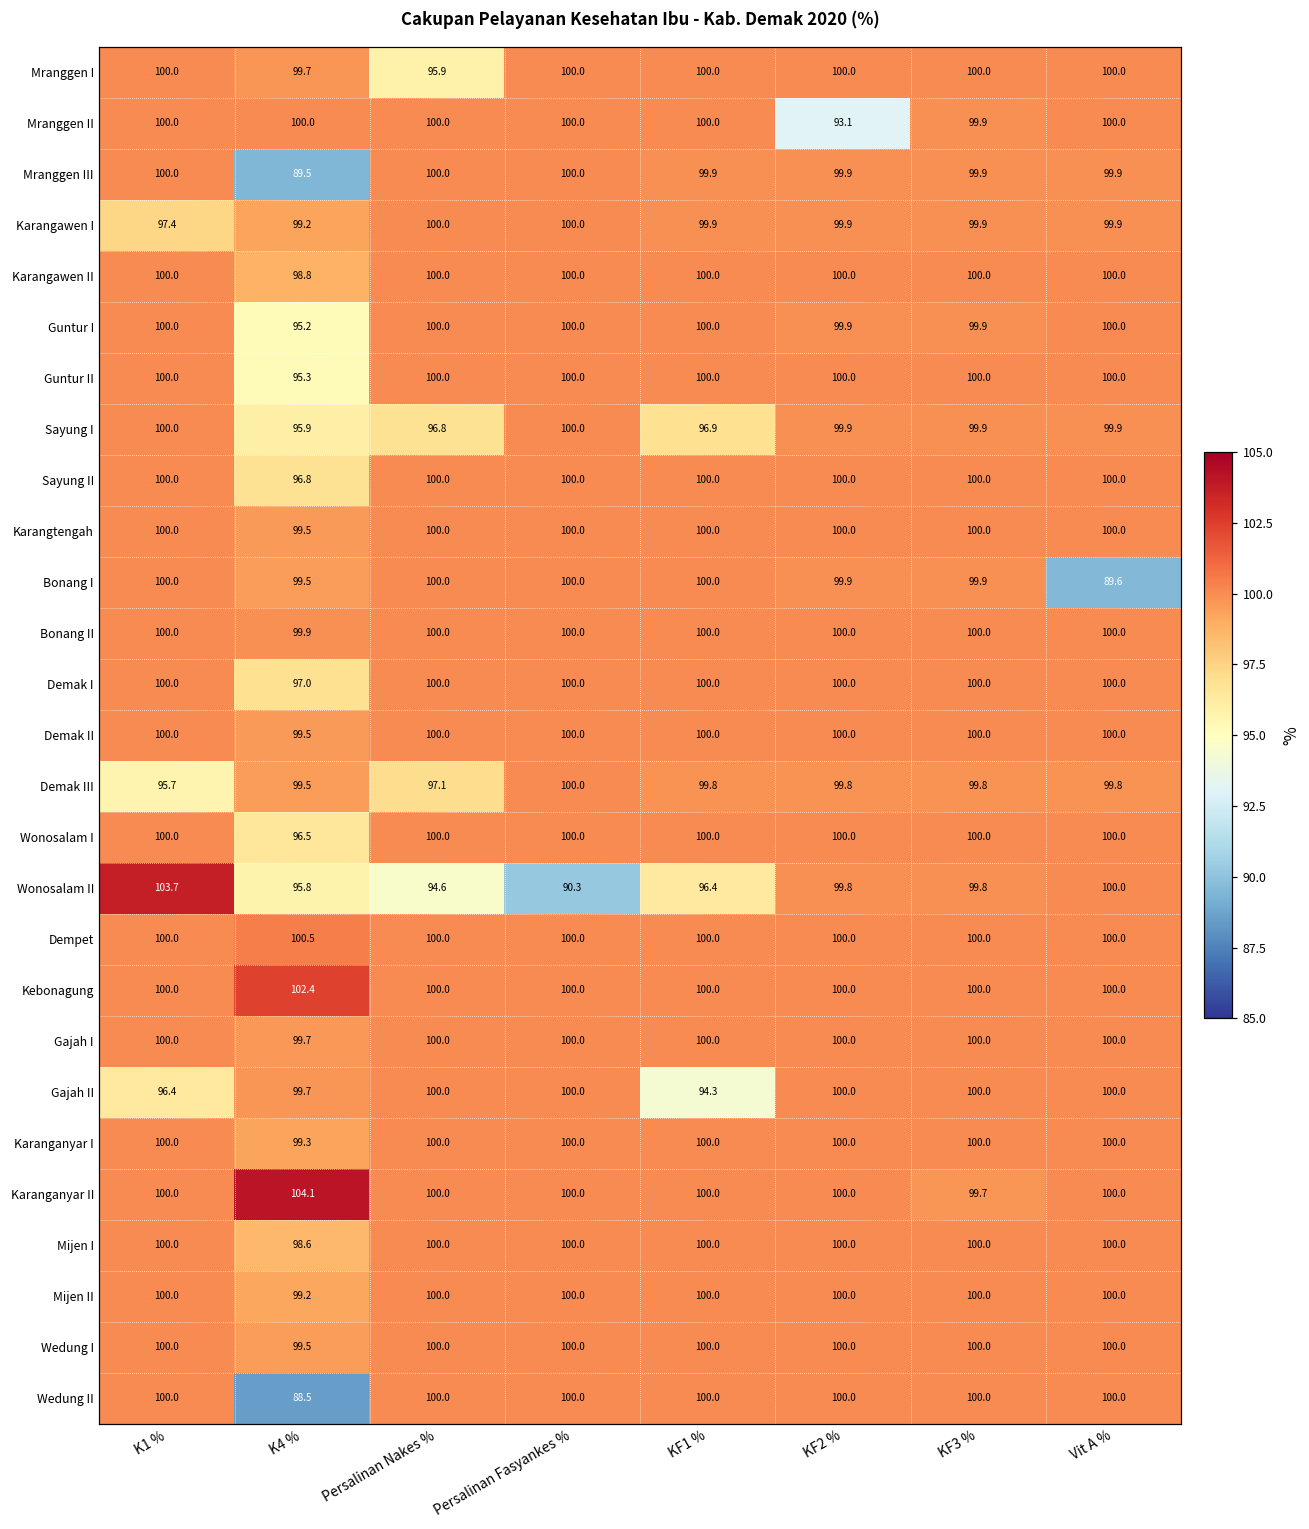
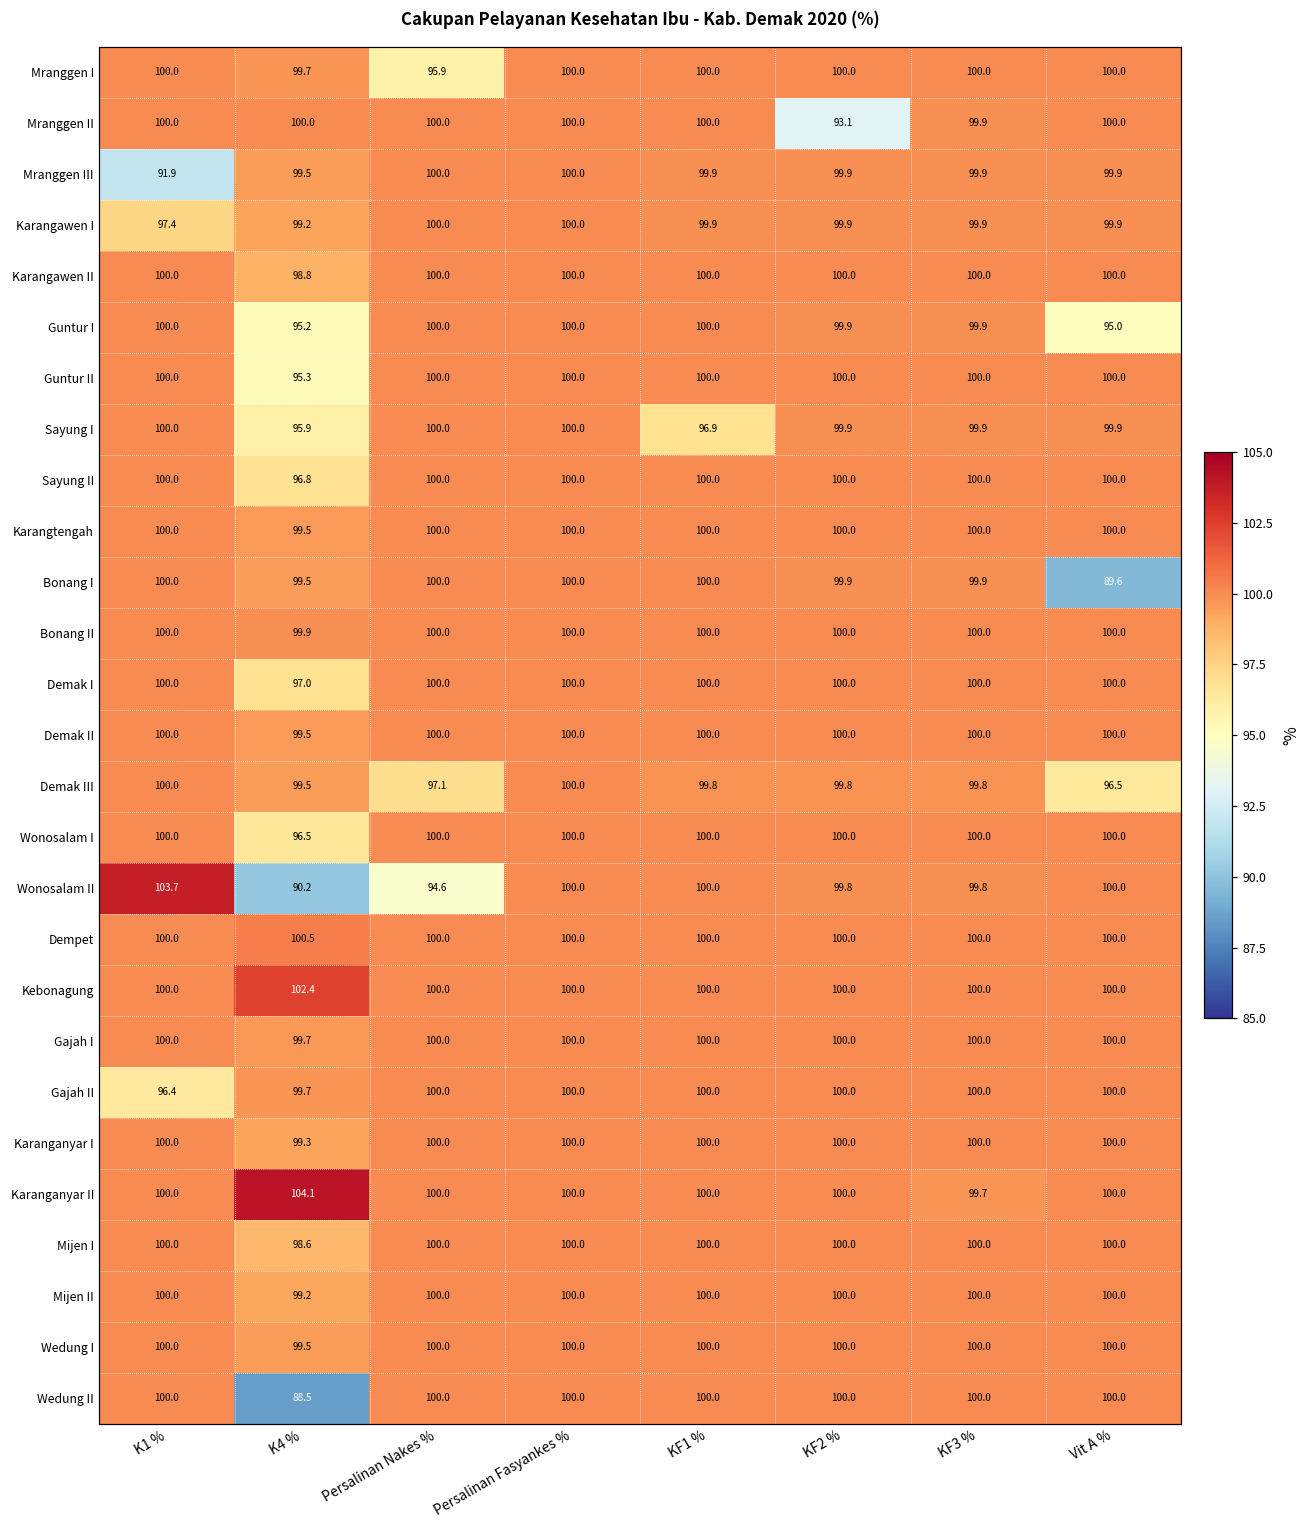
Mranggen III, K1 %: 100.0 -> 91.9
Mranggen III, K4 %: 89.5 -> 99.5
Guntur I, Vit A %: 100.0 -> 95.0
Sayung I, Persalinan Nakes %: 96.8 -> 100.0
Demak III, K1 %: 95.7 -> 100.0
Demak III, Vit A %: 99.8 -> 96.5
Wonosalam II, K4 %: 95.8 -> 90.2
Wonosalam II, Persalinan Fasyankes %: 90.3 -> 100.0
Wonosalam II, KF1 %: 96.4 -> 100.0
Gajah II, KF1 %: 94.3 -> 100.0
